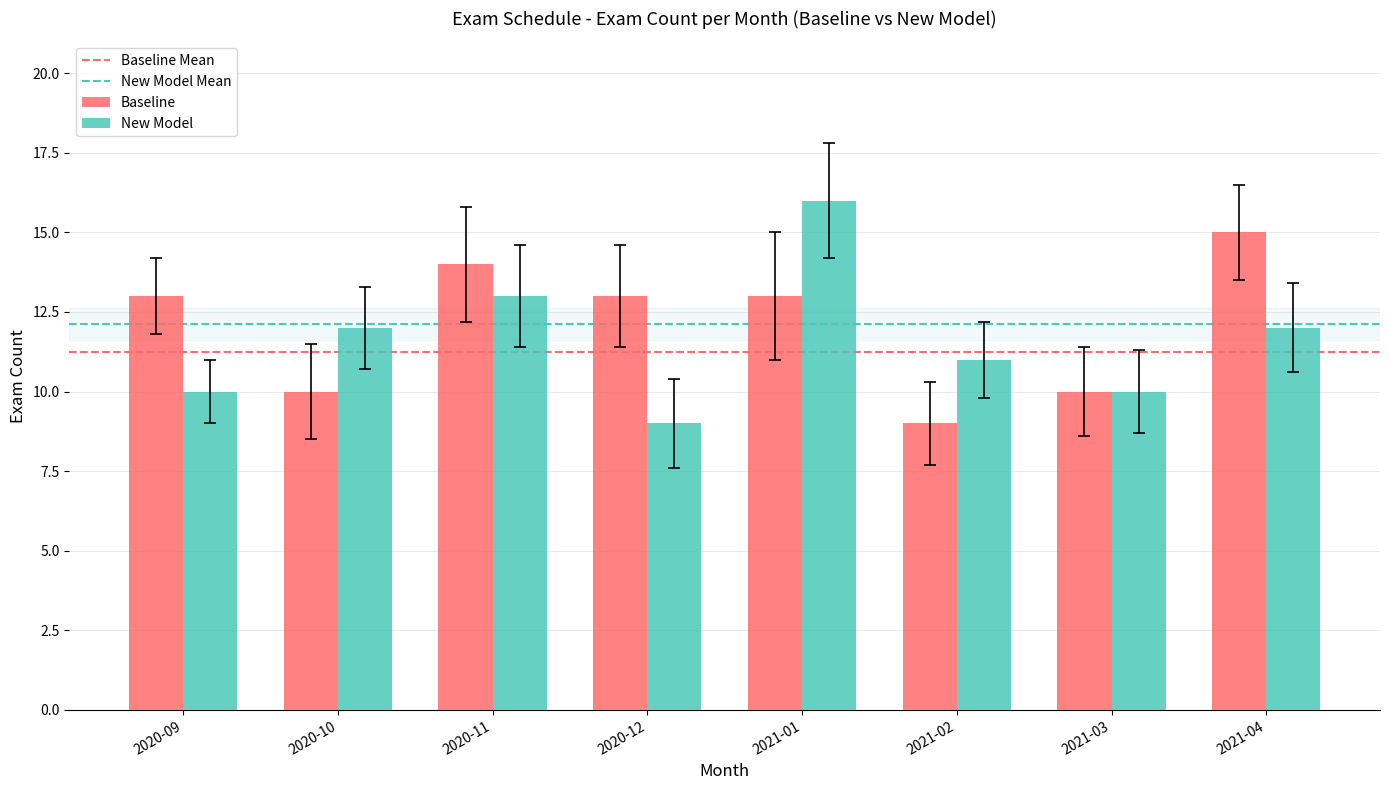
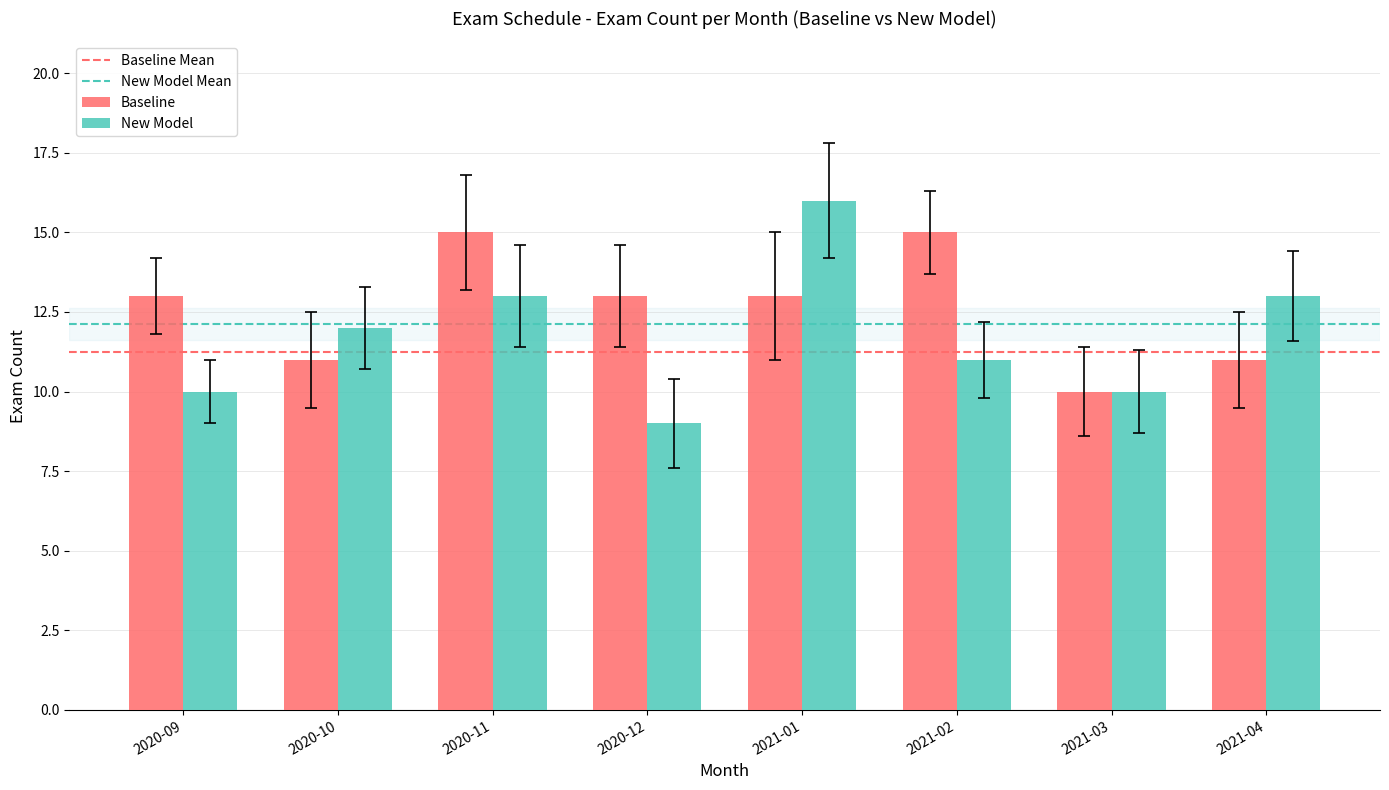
Baseline, 2020-10: 10 -> 11
Baseline, 2020-11: 14 -> 15
Baseline, 2021-02: 9 -> 15
Baseline, 2021-04: 15 -> 11
New Model, 2021-04: 12 -> 13
